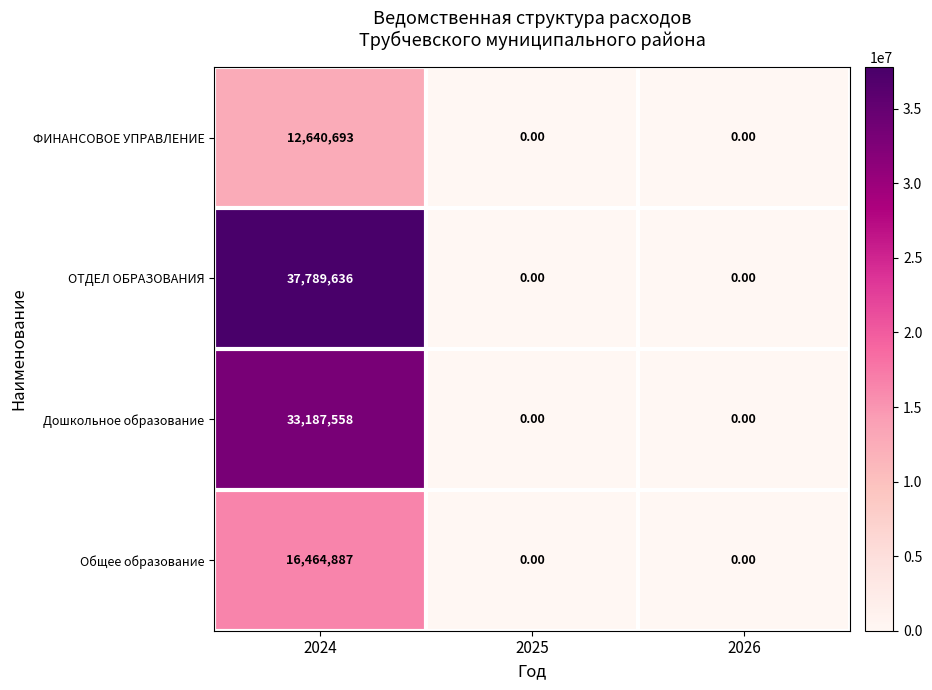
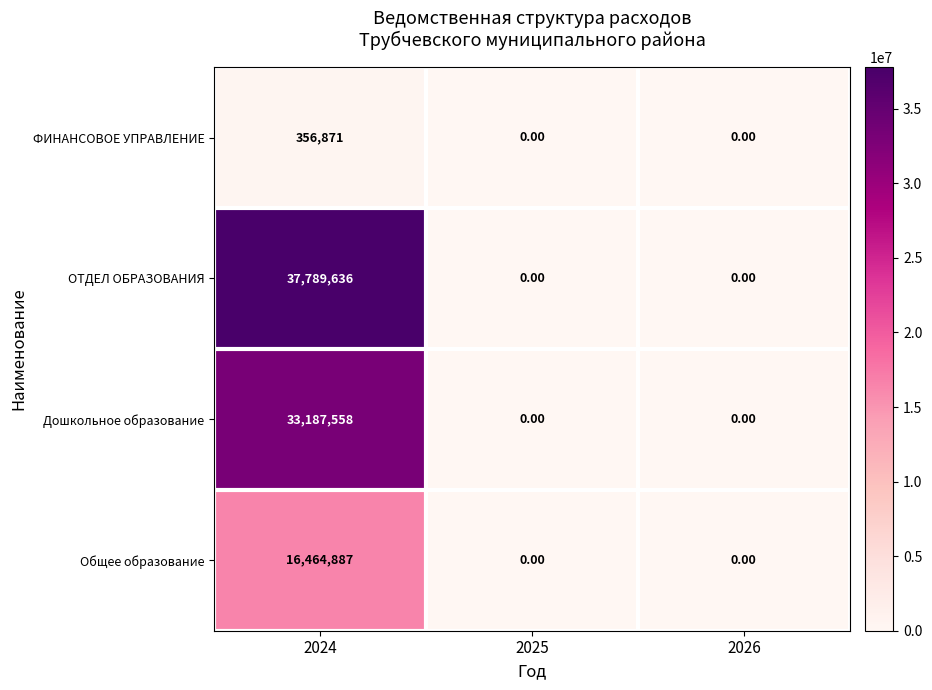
ФИНАНСОВОЕ УПРАВЛЕНИЕ, 2024: 12,640,693 -> 356,871
